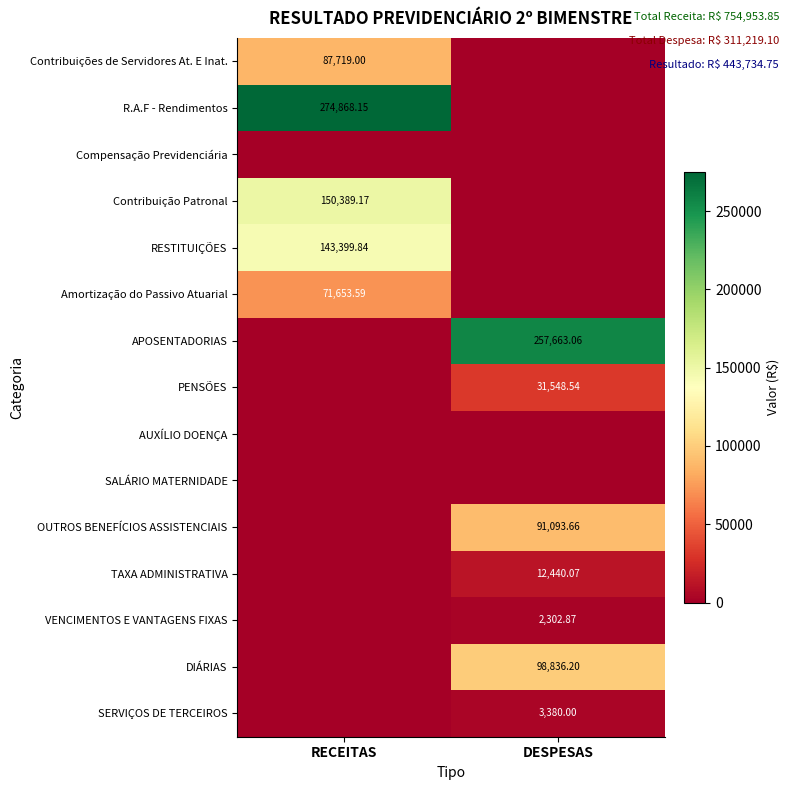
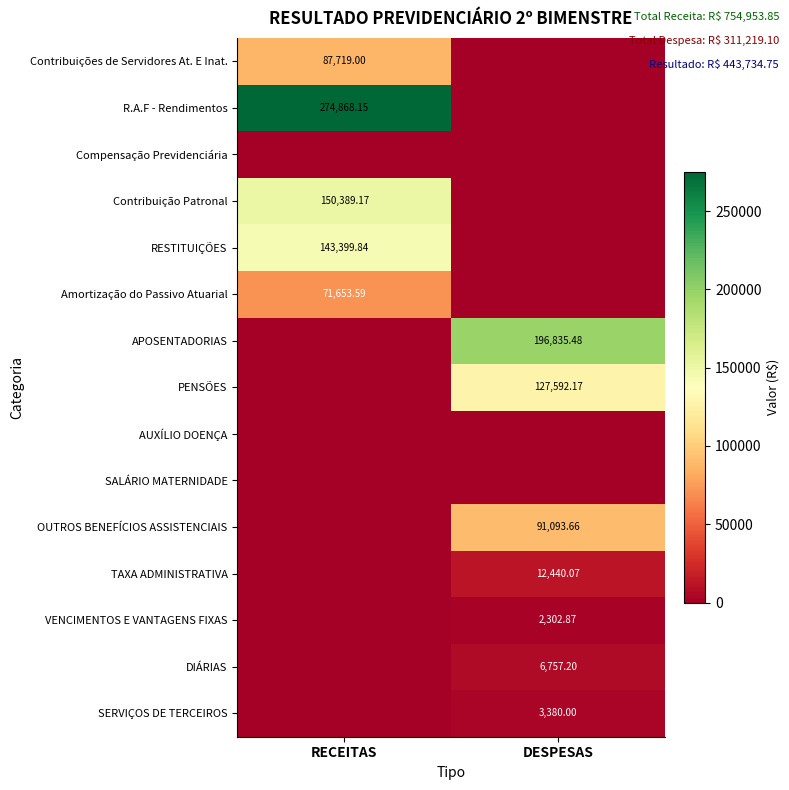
APOSENTADORIAS, DESPESAS: 257,663.06 -> 196,835.48
PENSÕES, DESPESAS: 31,548.54 -> 127,592.17
DIÁRIAS, DESPESAS: 98,836.20 -> 6,757.20
